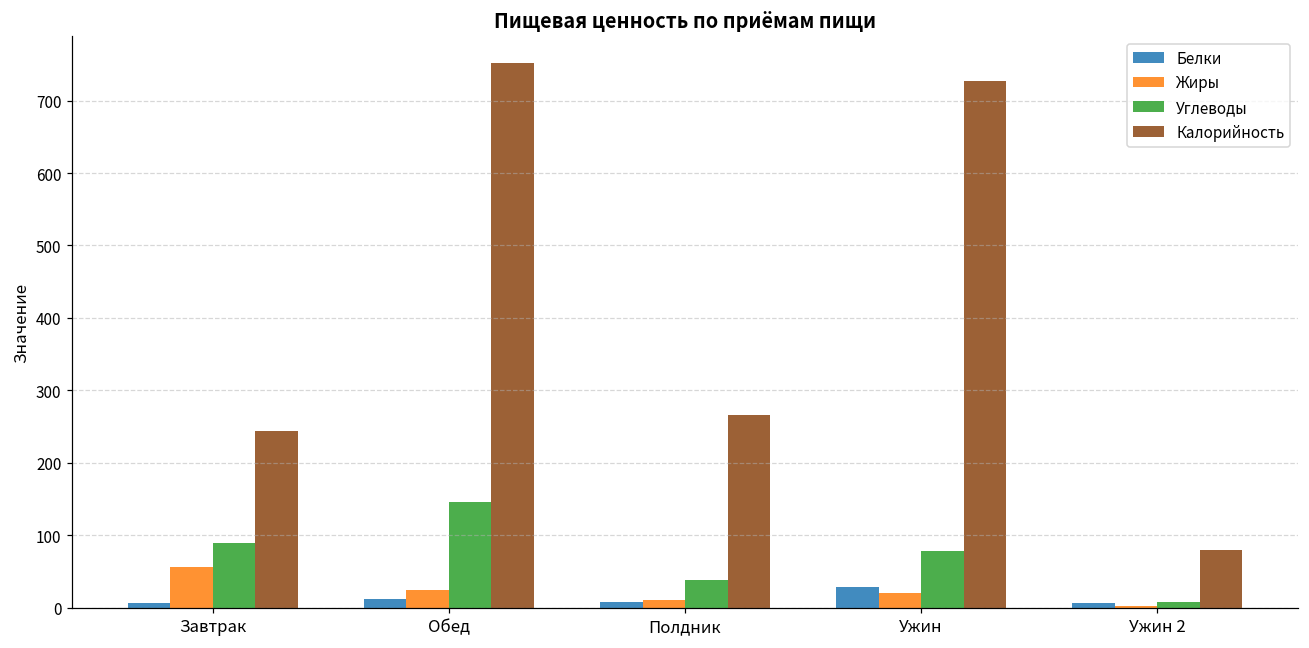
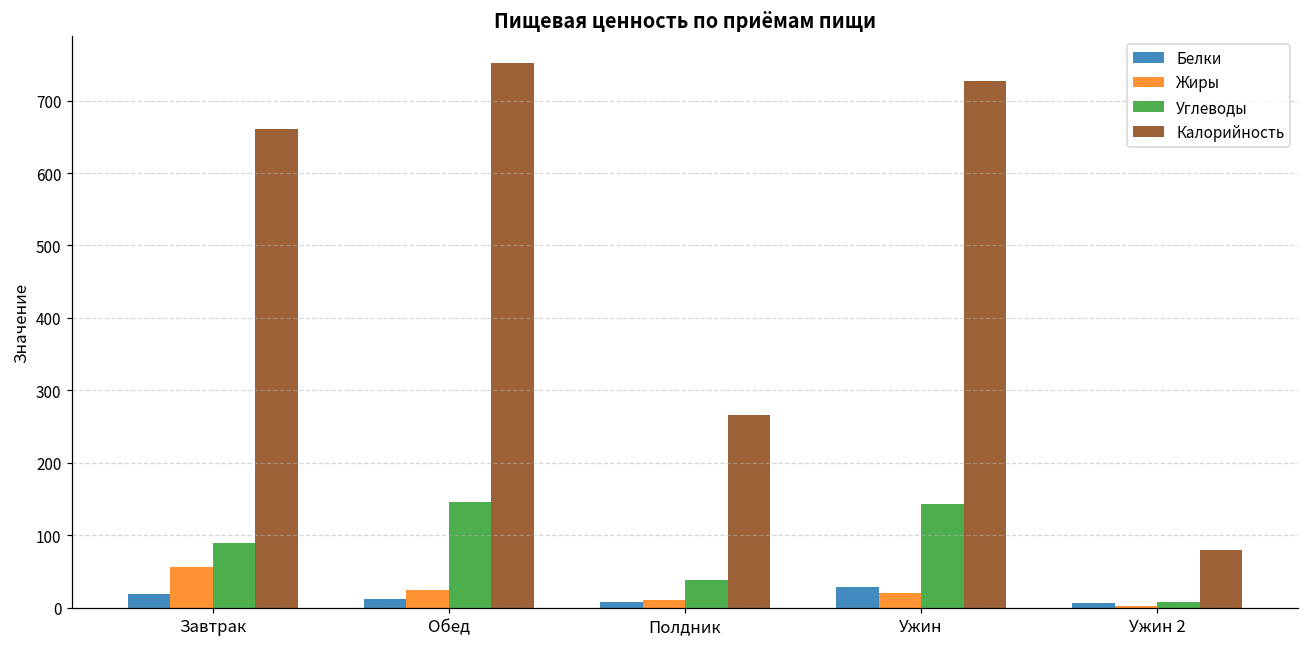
Белки, Завтрак: 10 -> 20
Калорийность, Завтрак: 240 -> 660
Углеводы, Ужин: 80 -> 140
